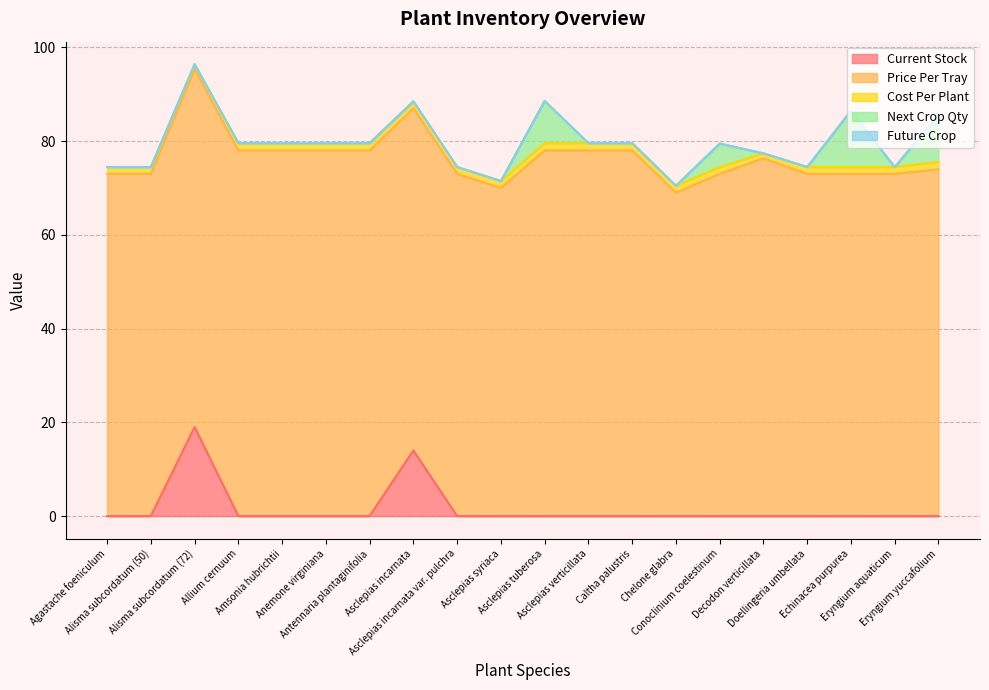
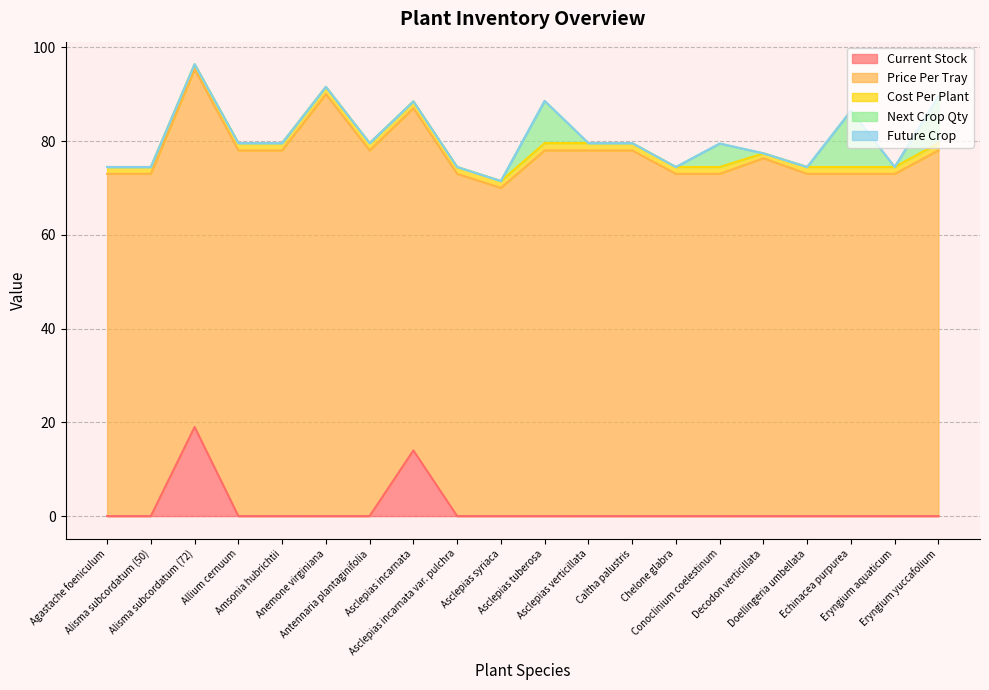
Price Per Tray, Anemone virginiana: 78 -> 90
Price Per Tray, Chelone glabra: 69 -> 73
Price Per Tray, Eryngium yuccafolium: 74 -> 78
